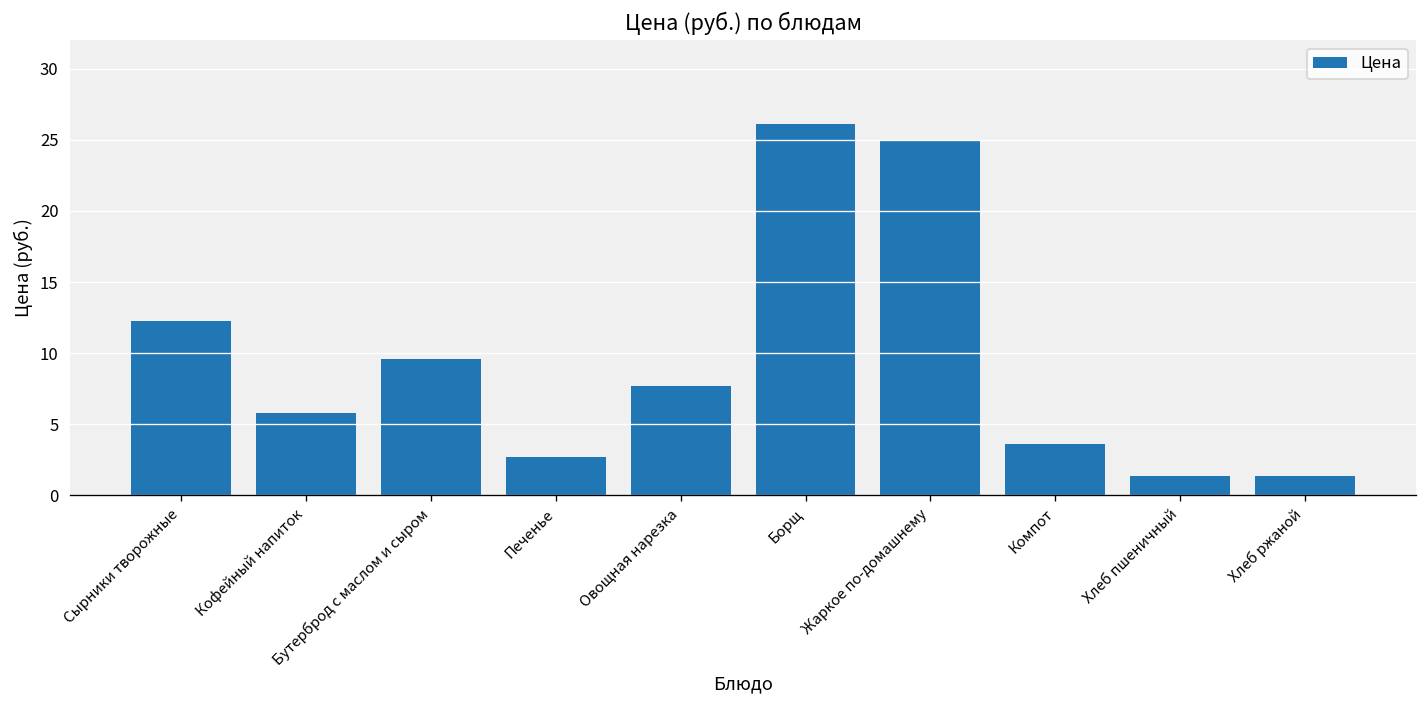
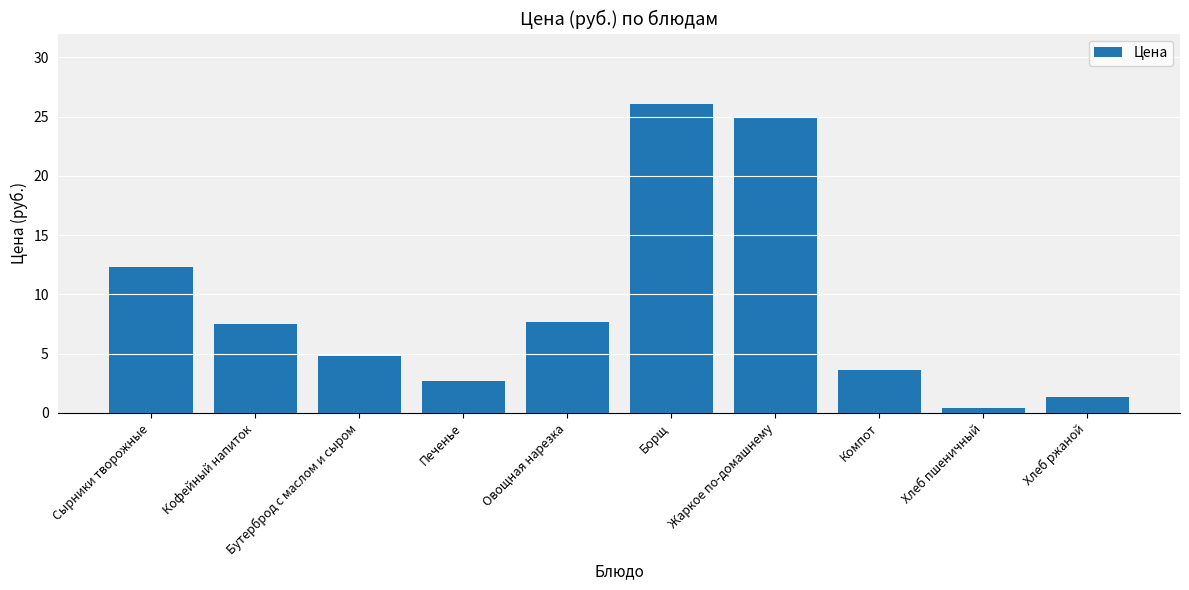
Кофейный напиток: 5.8 -> 7.5
Бутерброд с маслом и сыром: 9.6 -> 4.8
Хлеб пшеничный: 1.4 -> 0.4
